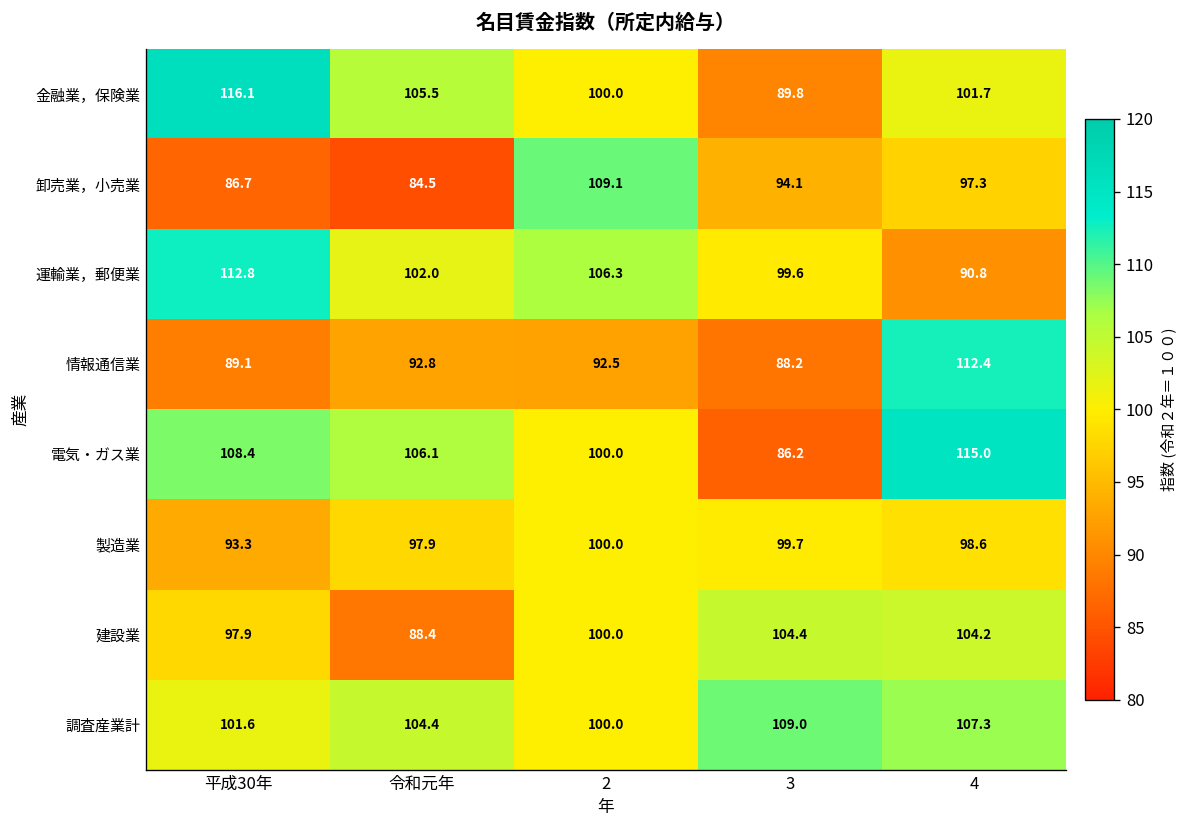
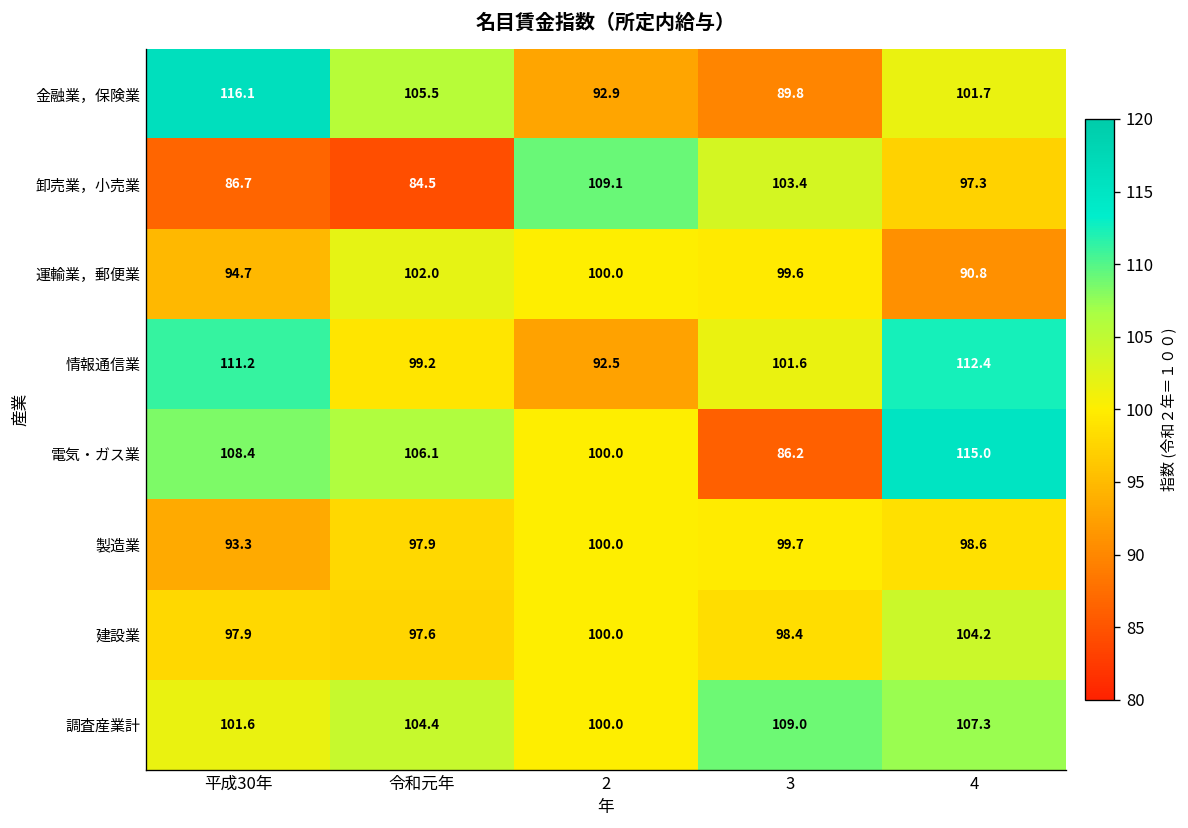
金融業，保険業, 2: 100.0 -> 92.9
卸売業，小売業, 3: 94.1 -> 103.4
運輸業，郵便業, 平成30年: 112.8 -> 94.7
運輸業，郵便業, 2: 106.3 -> 100.0
情報通信業, 平成30年: 89.1 -> 111.2
情報通信業, 令和元年: 92.8 -> 99.2
情報通信業, 3: 88.2 -> 101.6
建設業, 令和元年: 88.4 -> 97.6
建設業, 3: 104.4 -> 98.4
